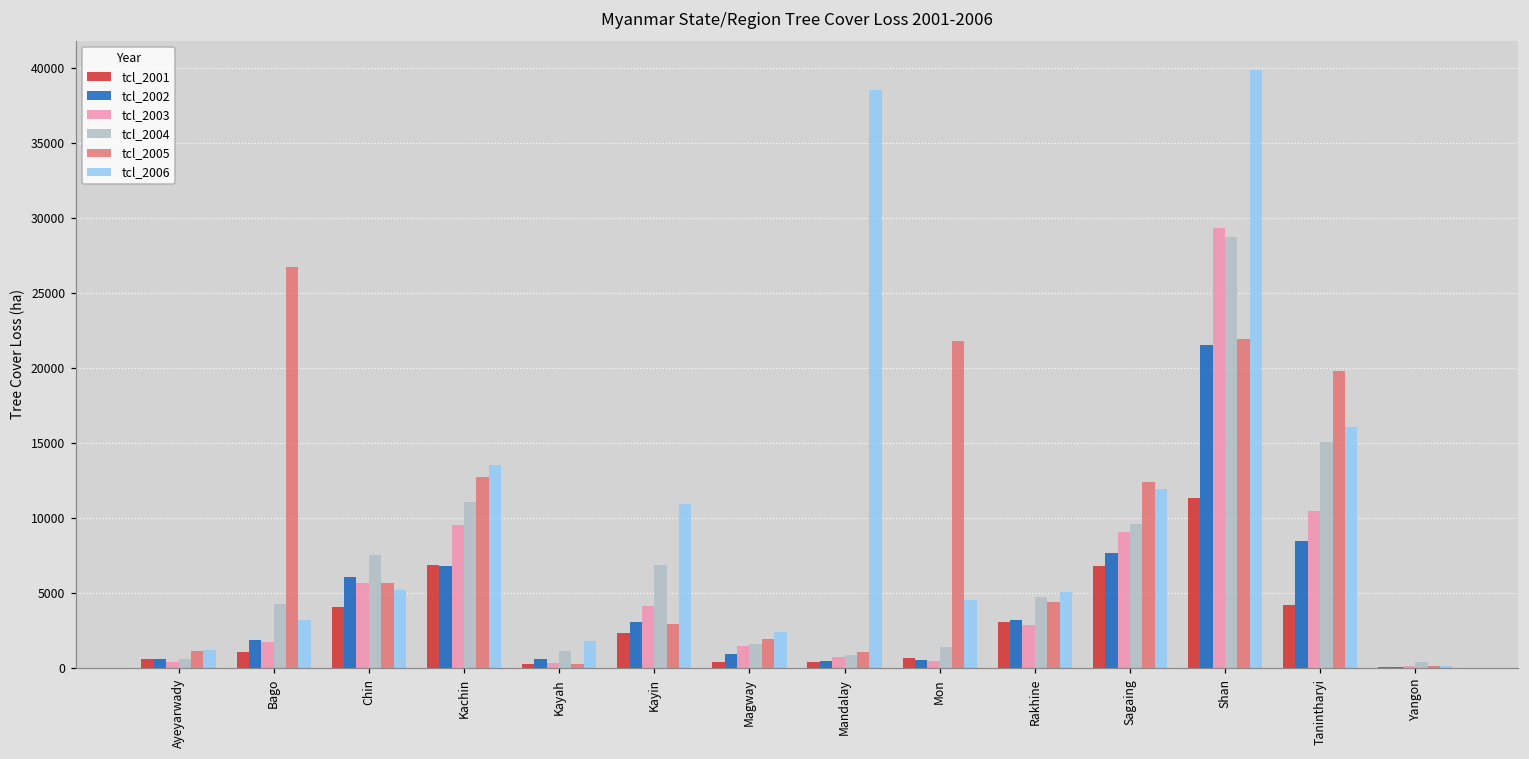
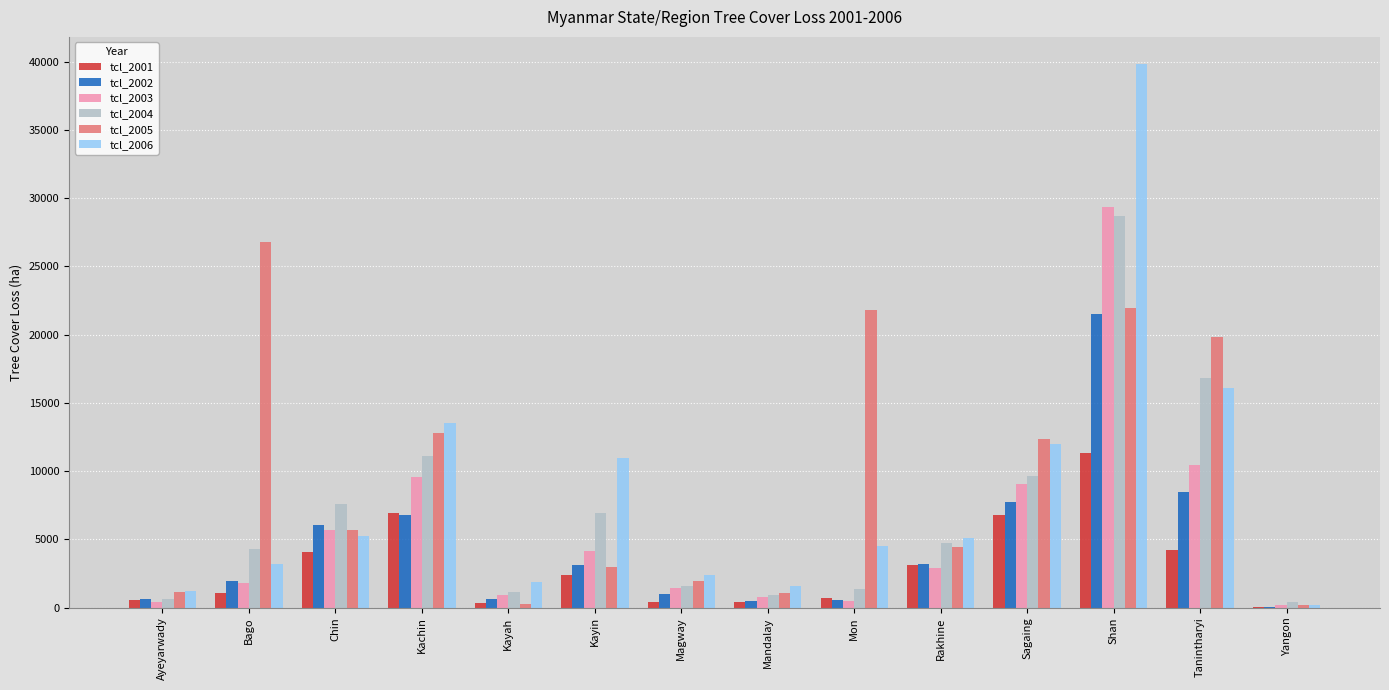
tcl_2003, Kayah: 300 -> 900
tcl_2006, Mandalay: 38500 -> 1600
tcl_2004, Tanintharyi: 15000 -> 16800
